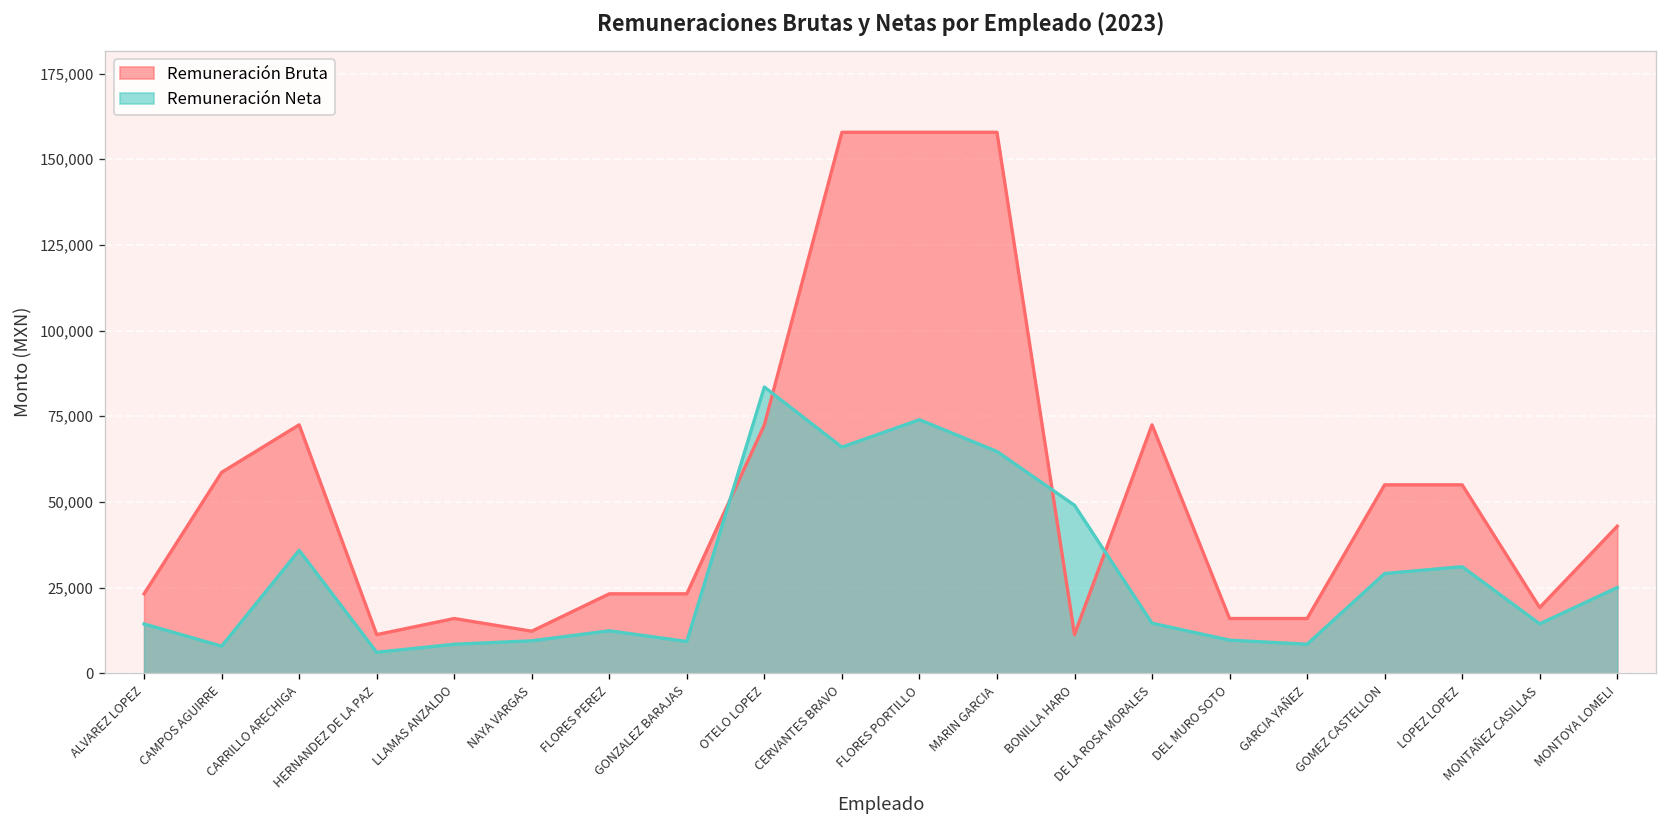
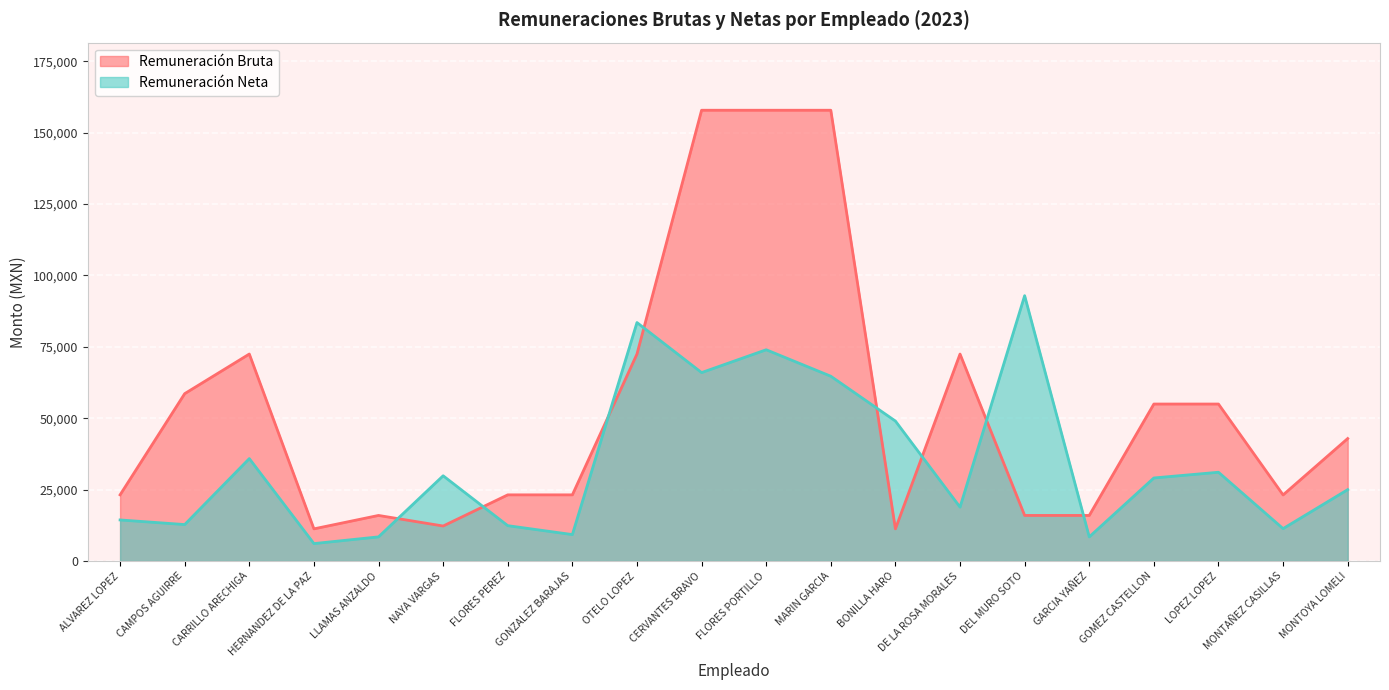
Remuneración Neta, CAMPOS AGUIRRE: 8,000 -> 13,000
Remuneración Neta, NAYA VARGAS: 9,000 -> 30,000
Remuneración Neta, DE LA ROSA MORALES: 15,000 -> 19,000
Remuneración Neta, DEL MURO SOTO: 10,000 -> 93,000
Remuneración Bruta, MONTAÑEZ CASILLAS: 19,000 -> 23,000
Remuneración Neta, MONTAÑEZ CASILLAS: 14,000 -> 11,000
